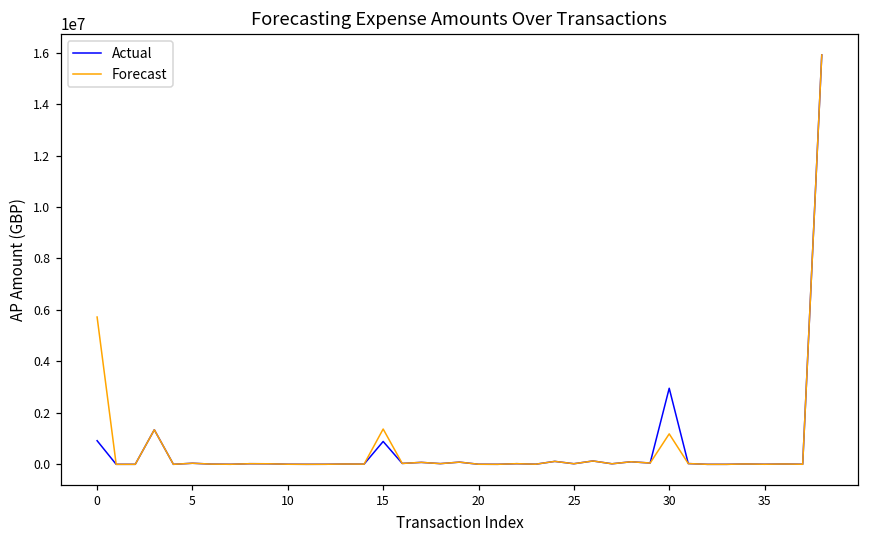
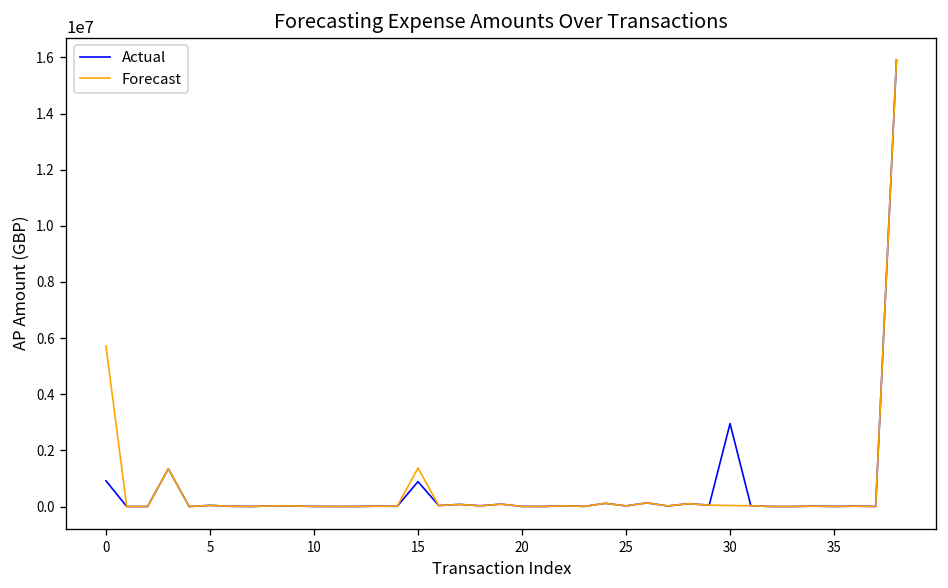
Forecast, 30: 1200000 -> 0
